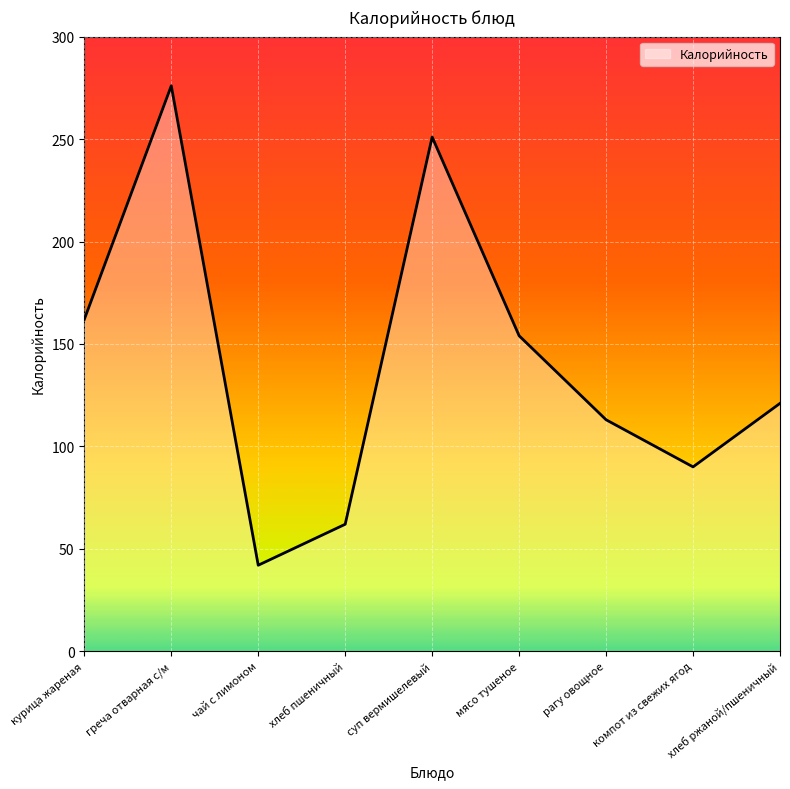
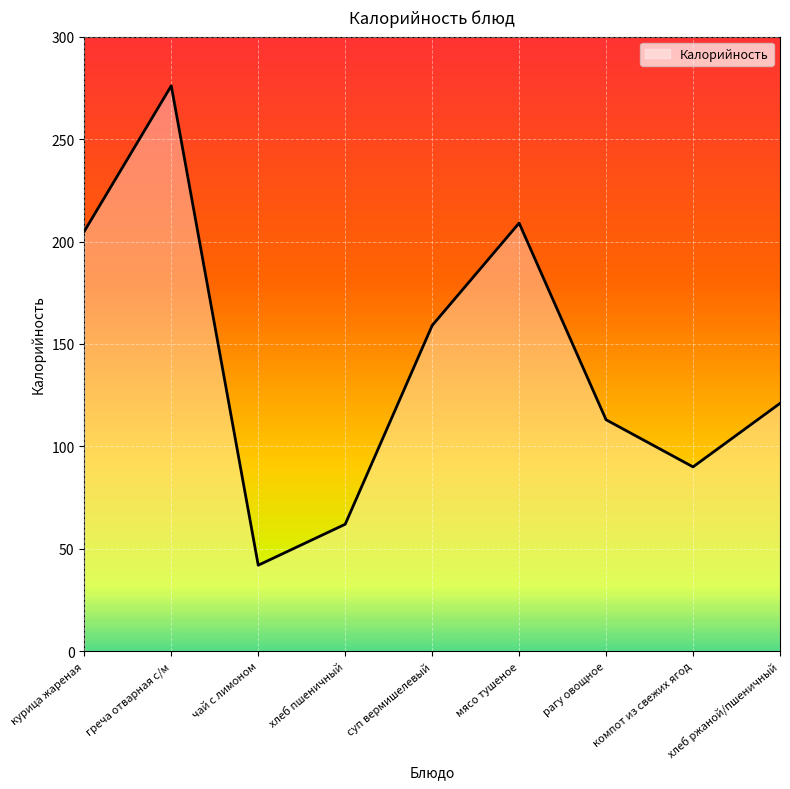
курица жареная: 162 -> 205
суп вермишелевый: 251 -> 159
мясо тушеное: 154 -> 209
